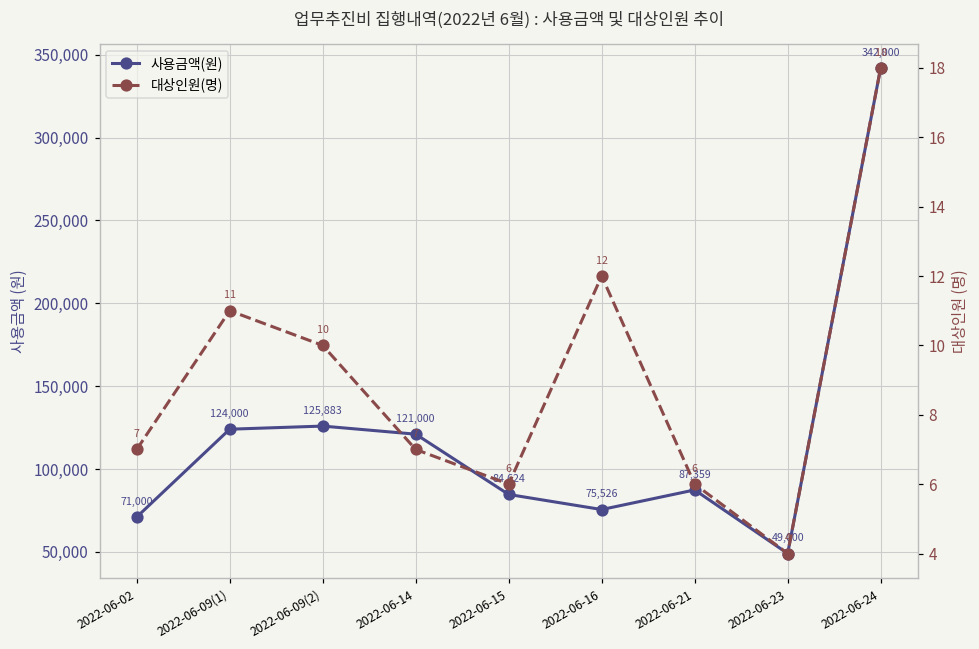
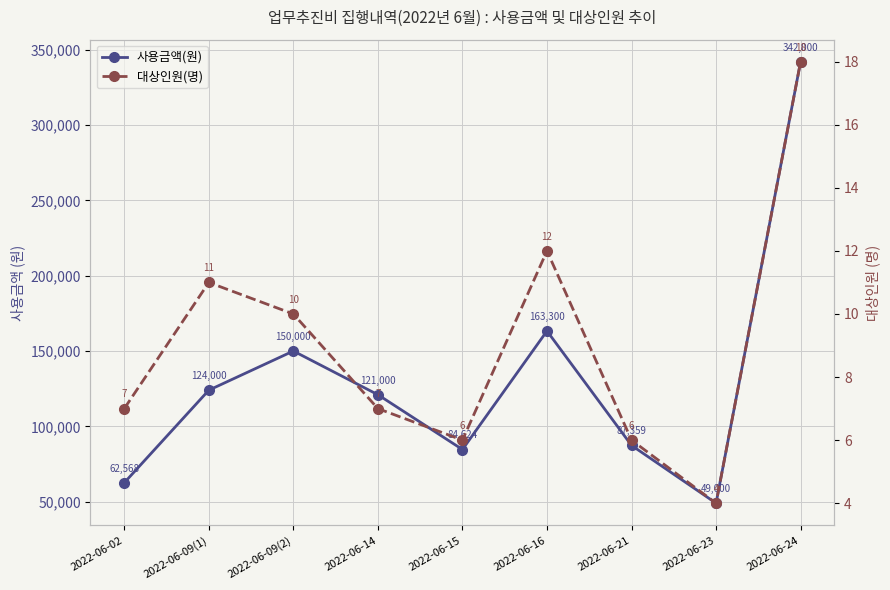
사용금액(원), 2022-06-02: 71,000 -> 62,568
사용금액(원), 2022-06-09(2): 125,883 -> 150,000
사용금액(원), 2022-06-16: 75,526 -> 163,300
